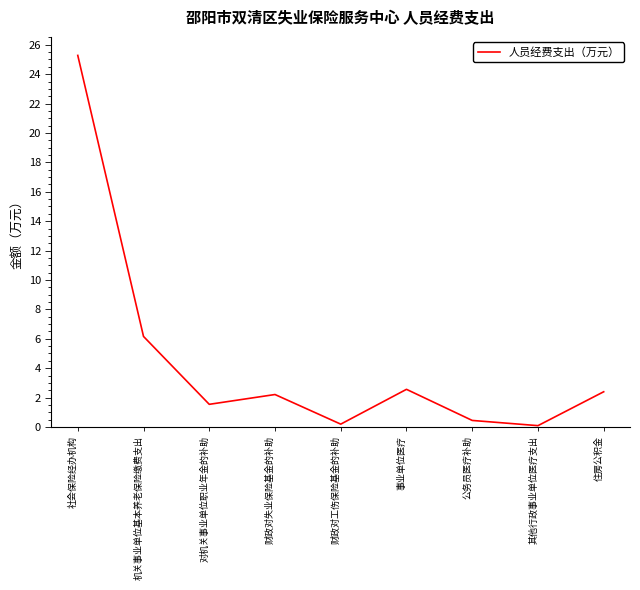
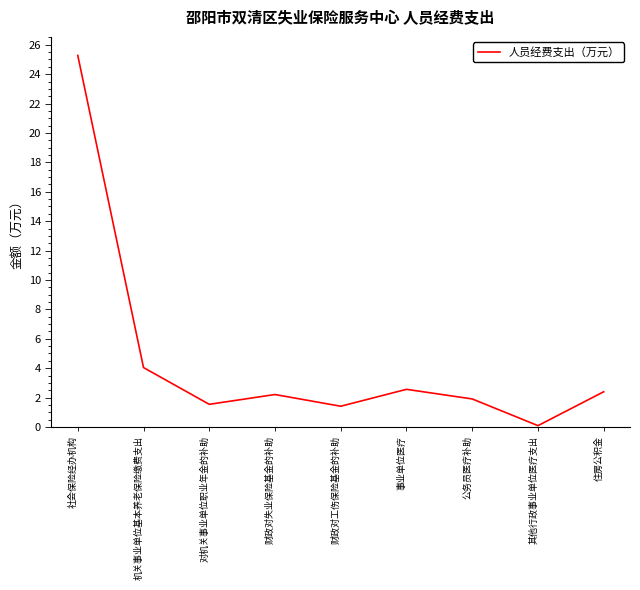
机关事业单位基本养老保险缴费支出: 6.2 -> 4.0
财政对工伤保险基金的补助: 0.2 -> 1.4
公务员医疗补助: 0.4 -> 1.9
